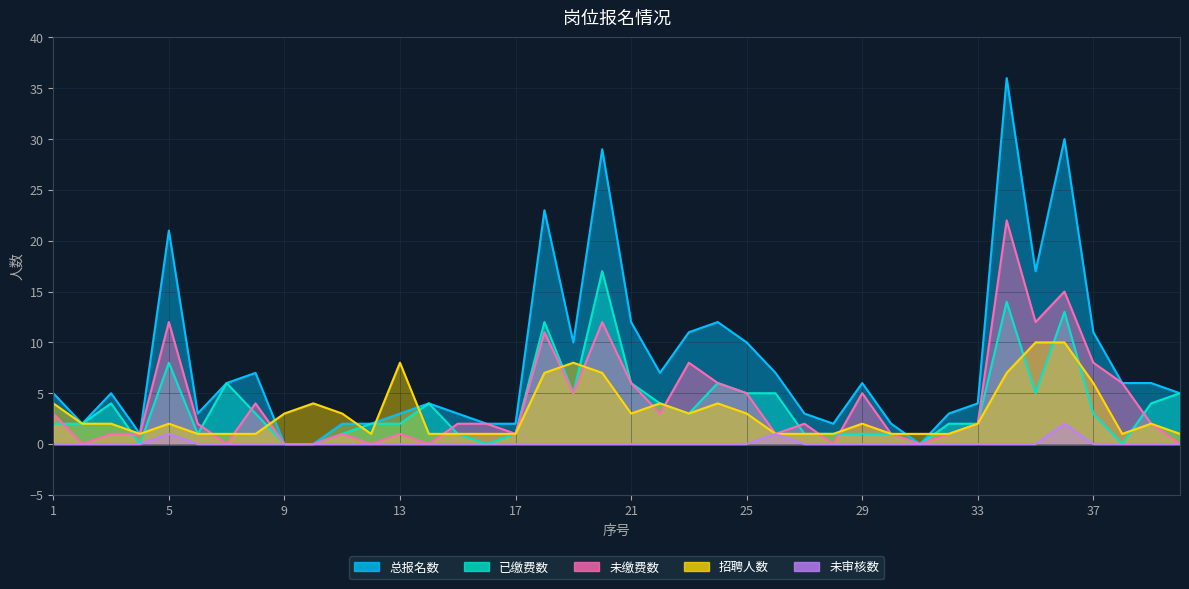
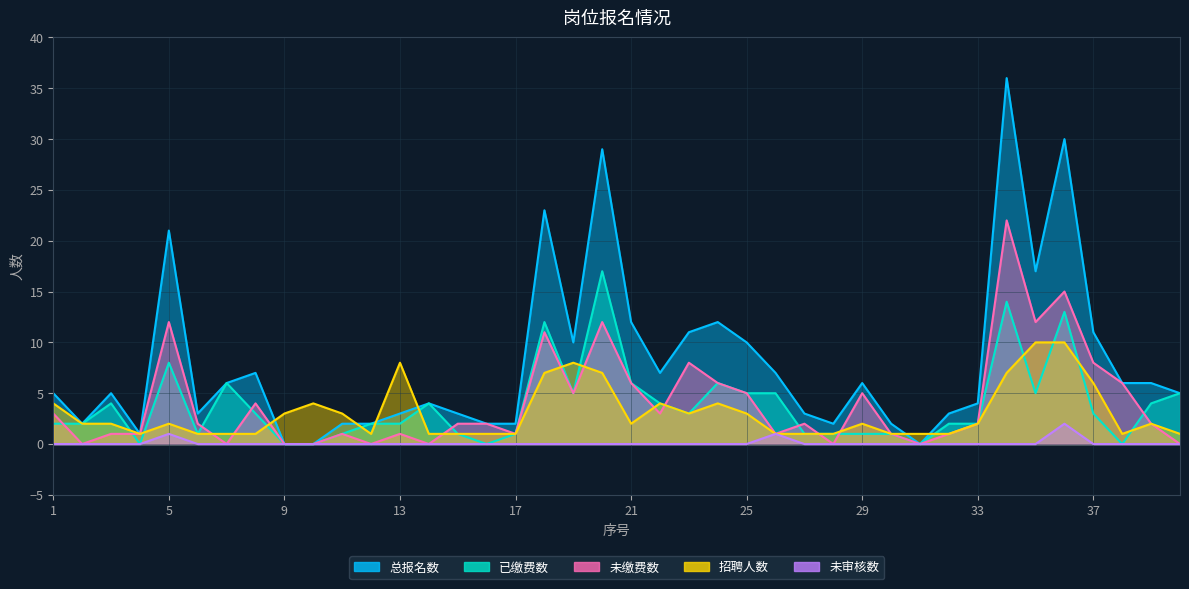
招聘人数, 21: 3 -> 2
